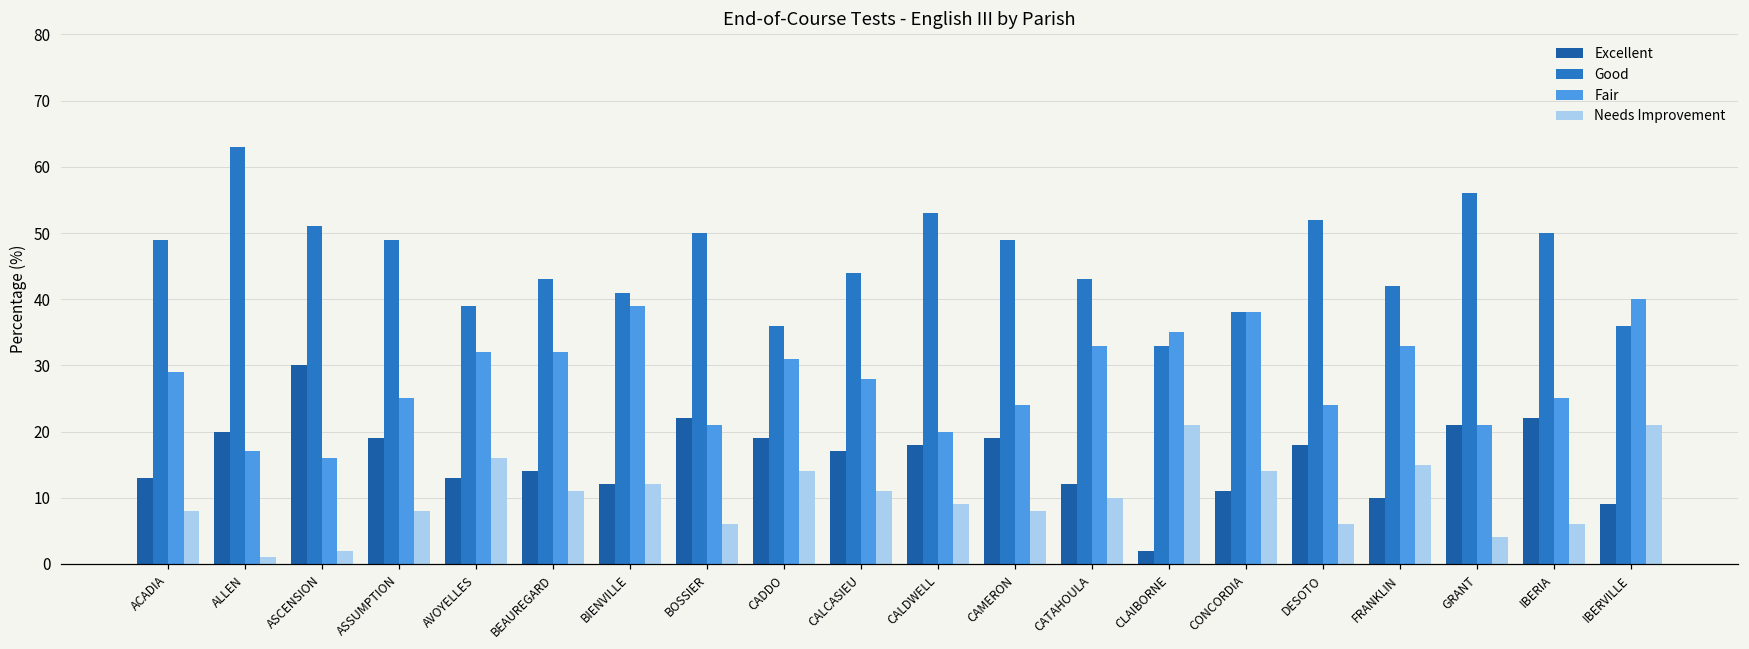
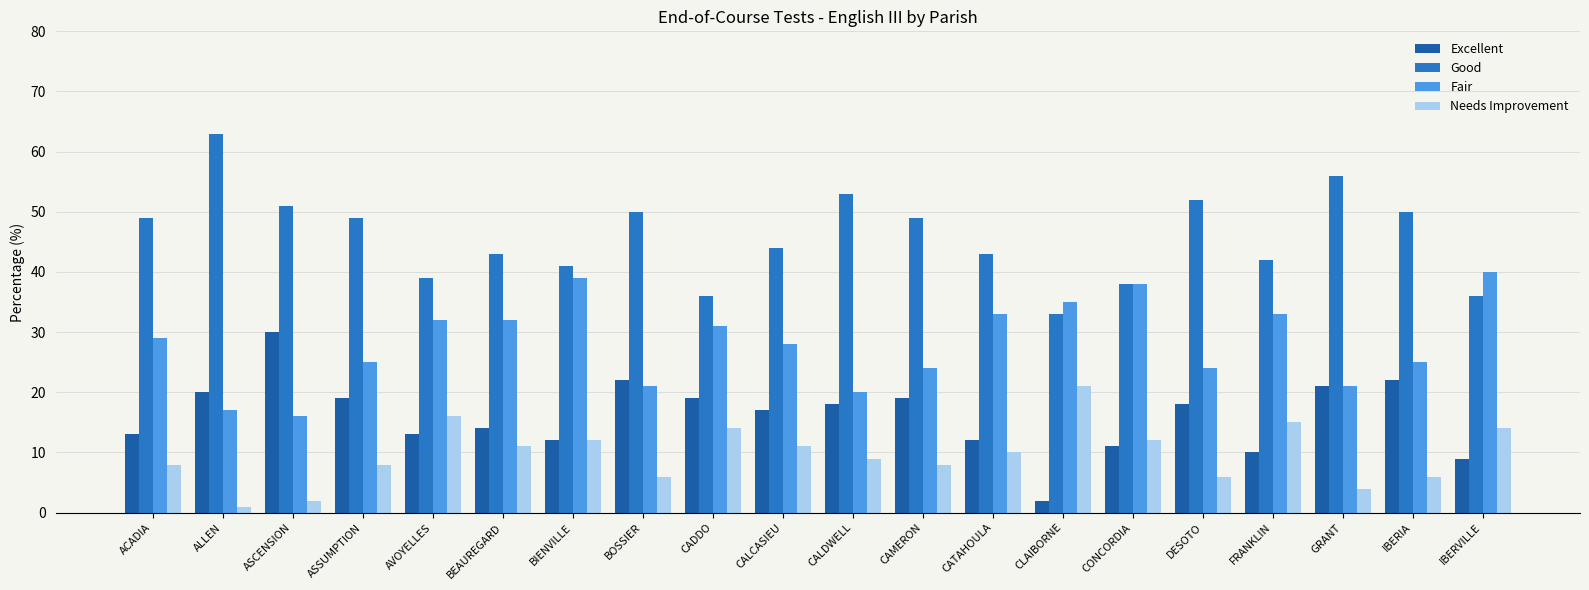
Needs Improvement, CONCORDIA: 14 -> 12
Needs Improvement, IBERVILLE: 21 -> 14
